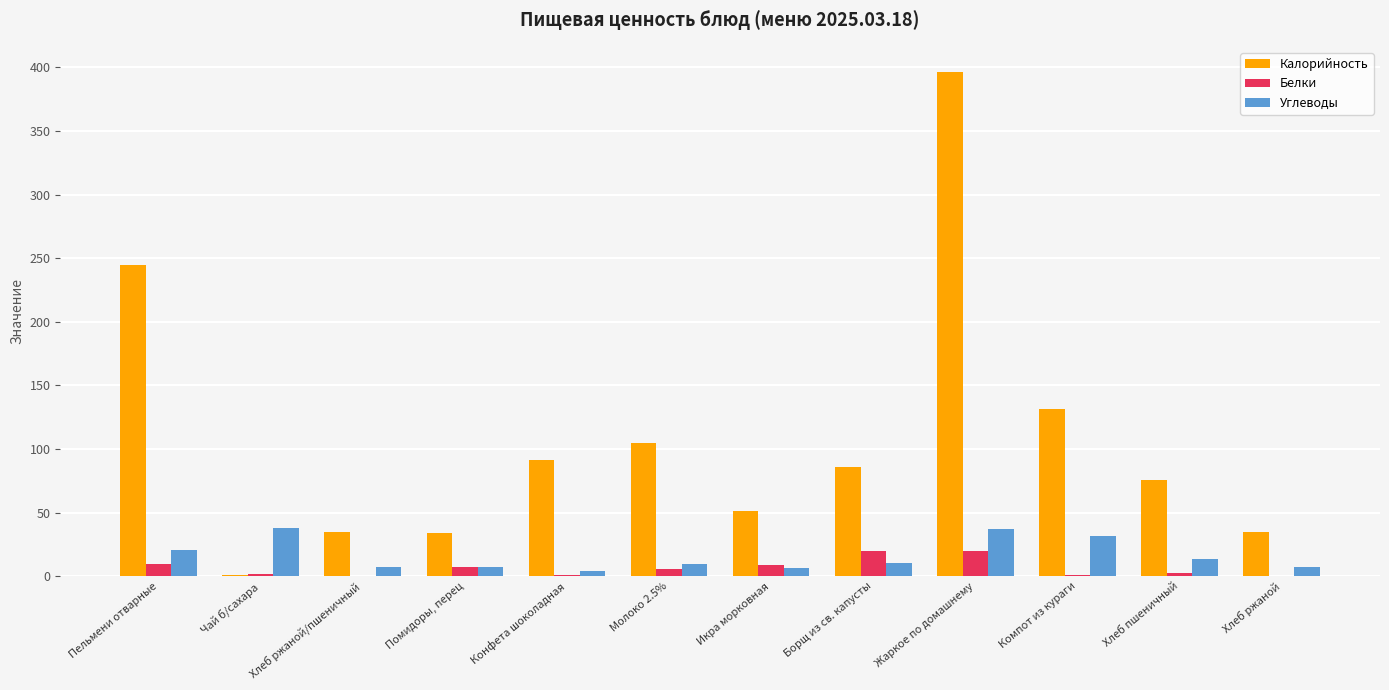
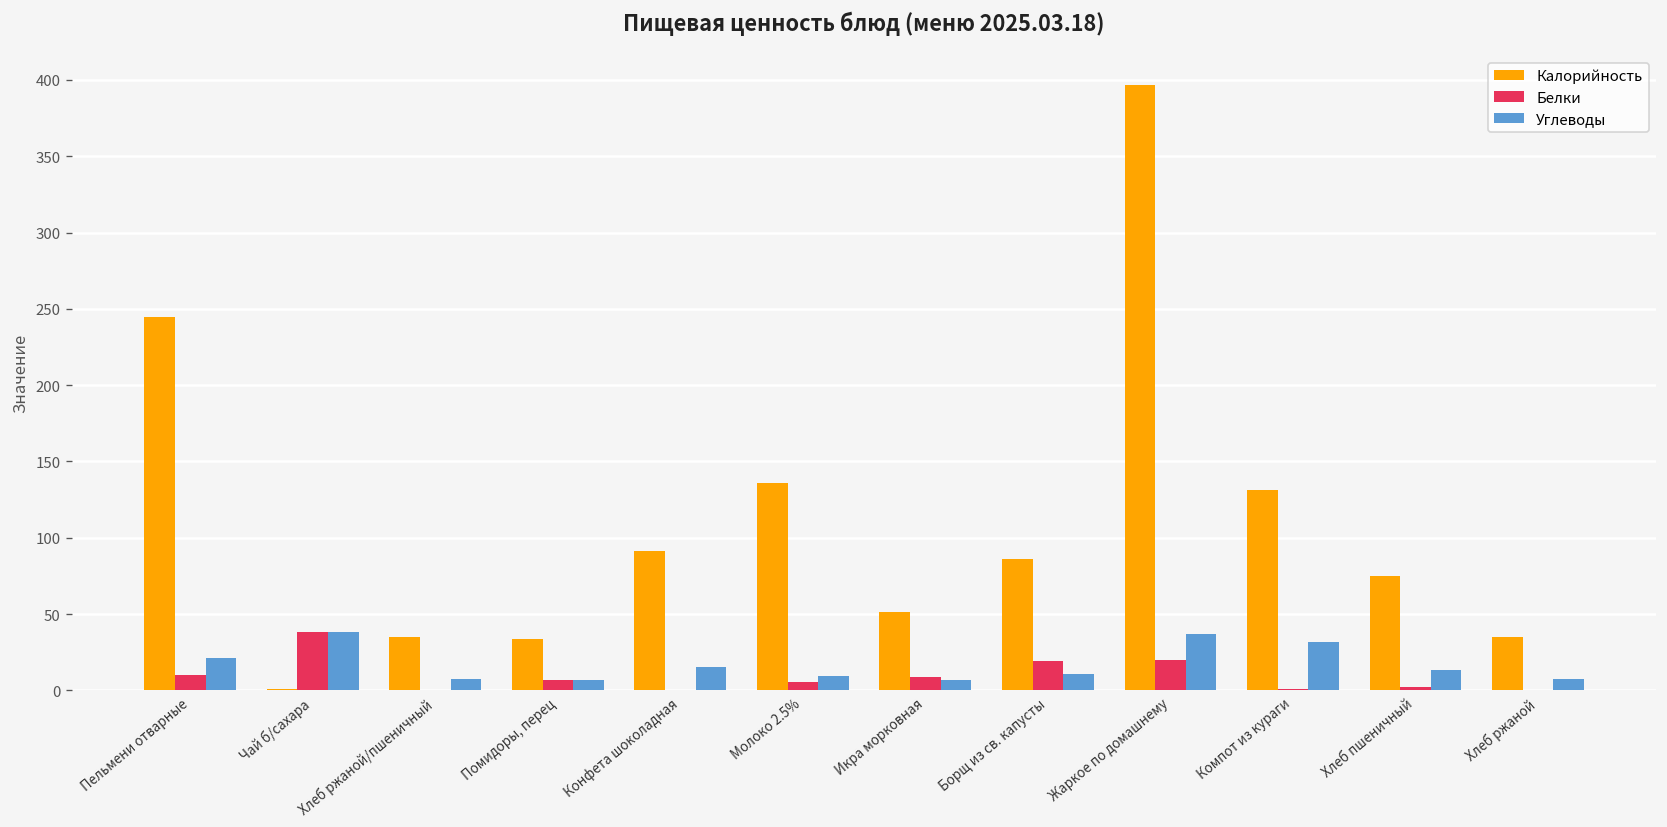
Белки, Чай б/сахара: 2 -> 38
Углеводы, Конфета шоколадная: 4 -> 15
Калорийность, Молоко 2.5%: 105 -> 136
